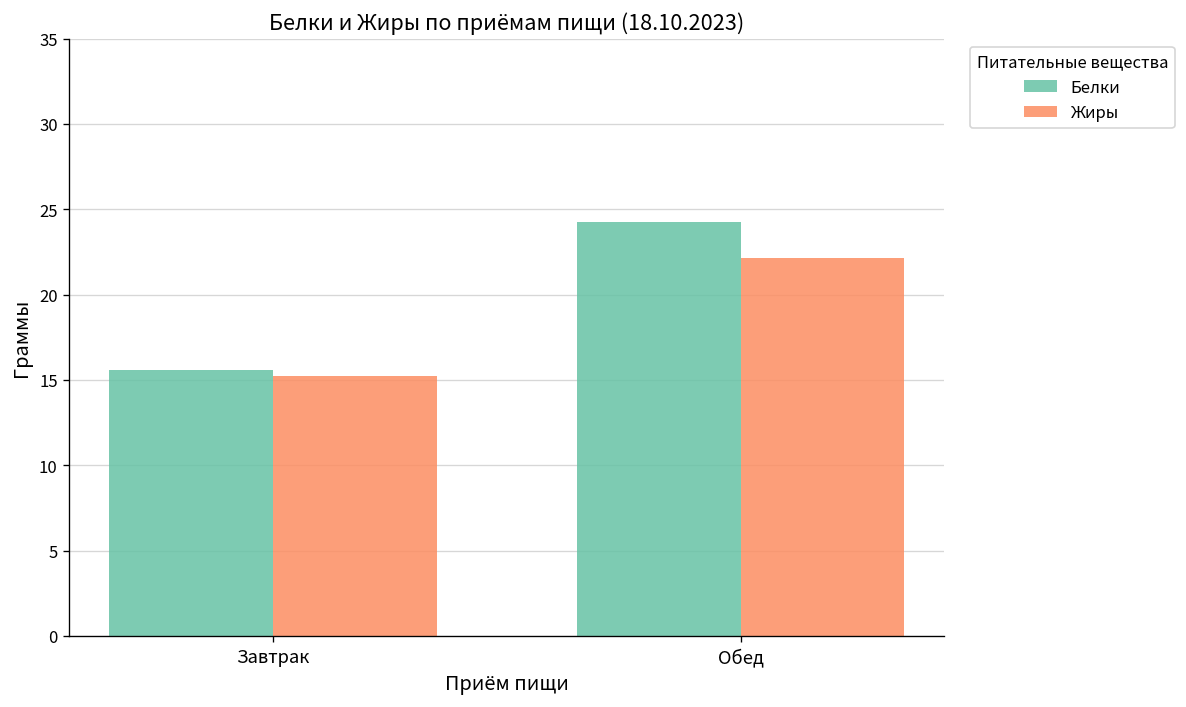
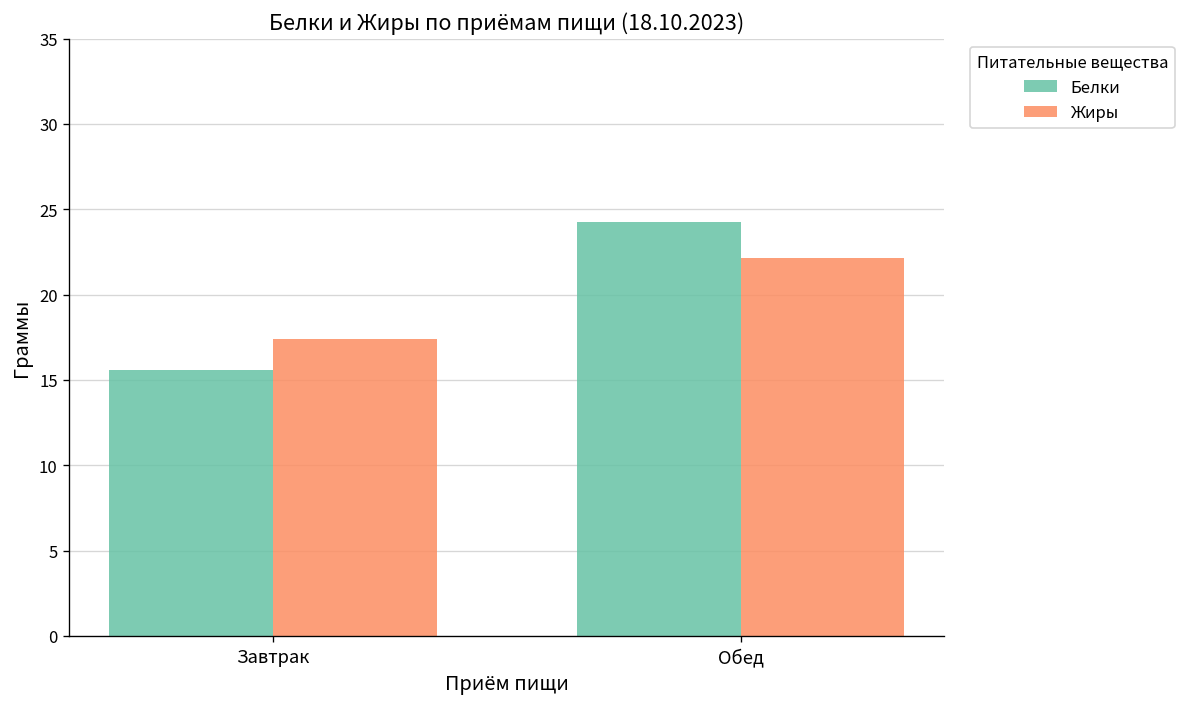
Жиры, Завтрак: 15.2 -> 17.4
